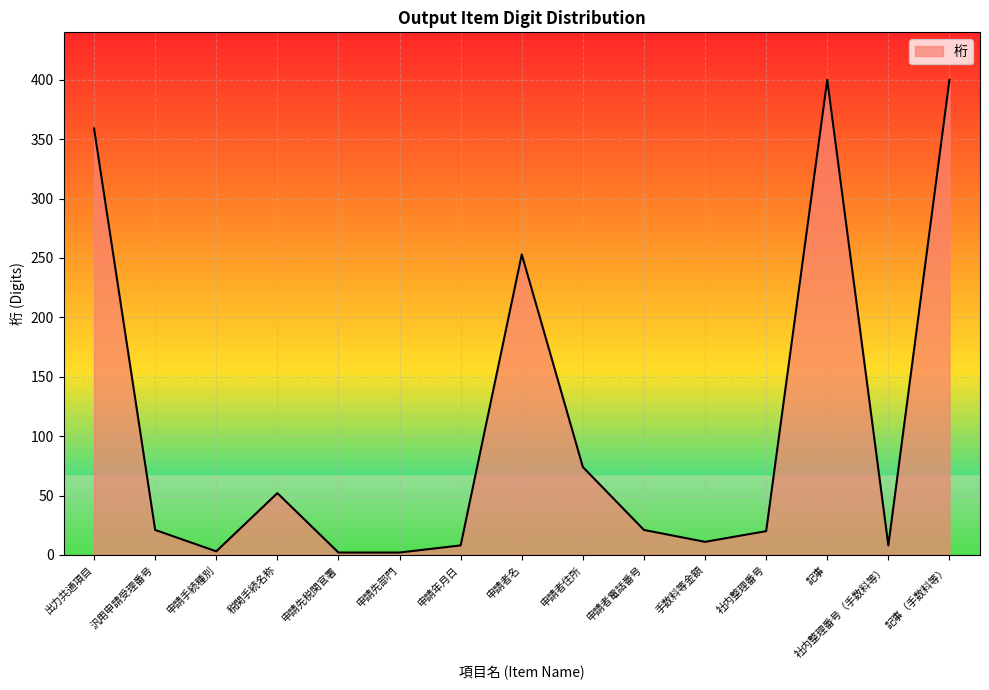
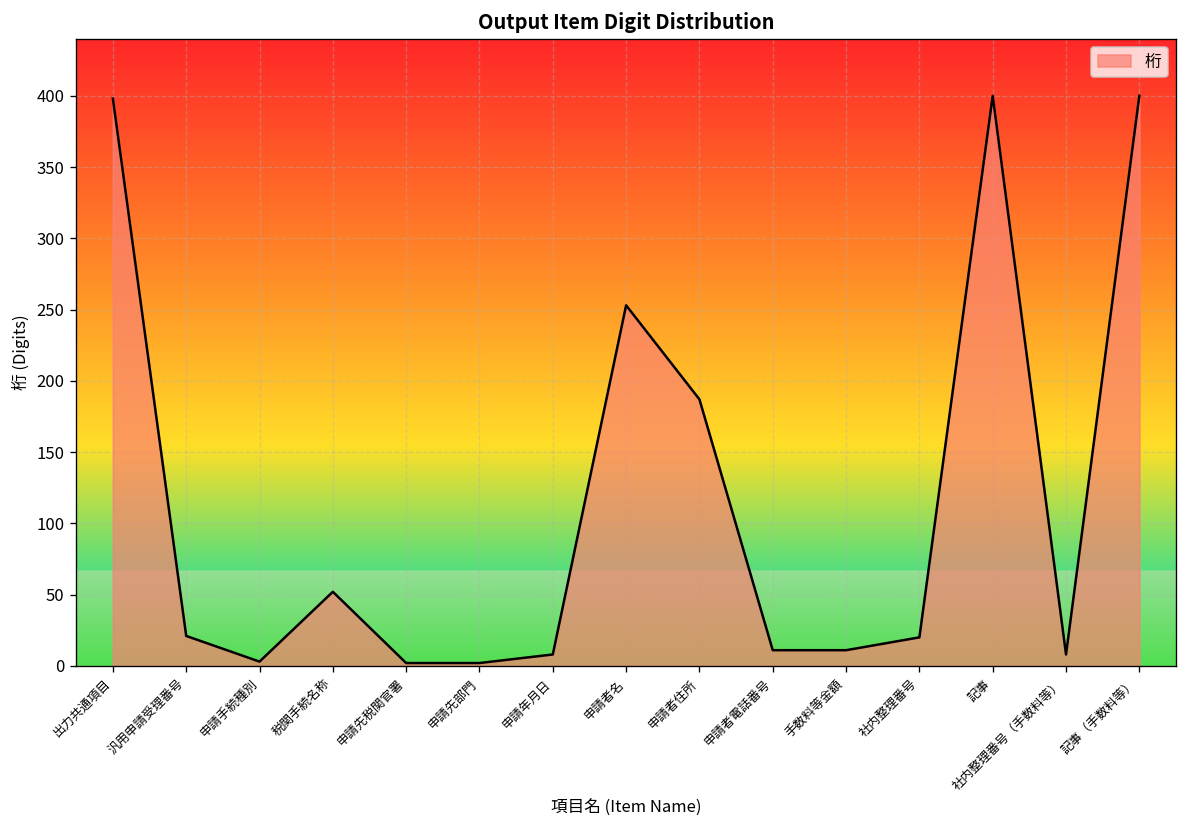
出力共通項目: 359 -> 398
申請者住所: 74 -> 187
申請者電話番号: 21 -> 11
